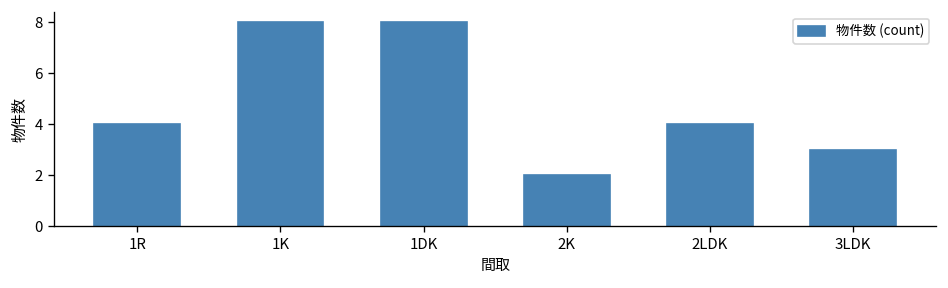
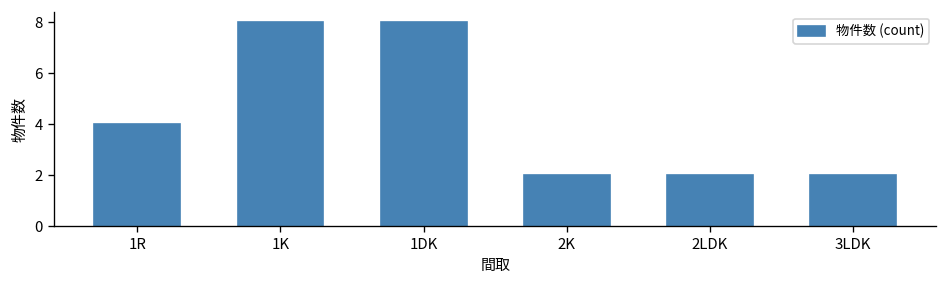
2LDK: 4 -> 2
3LDK: 3 -> 2
